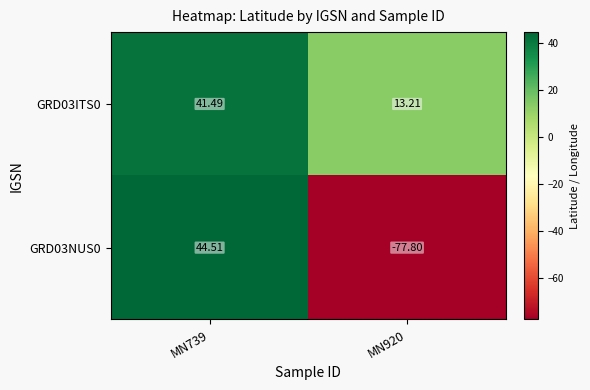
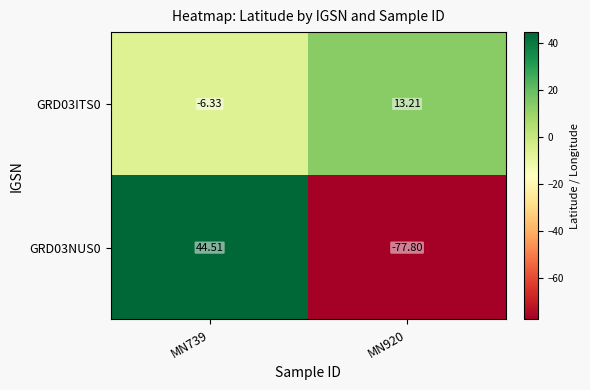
GRD03ITS0, MN739: 41.49 -> -6.33
